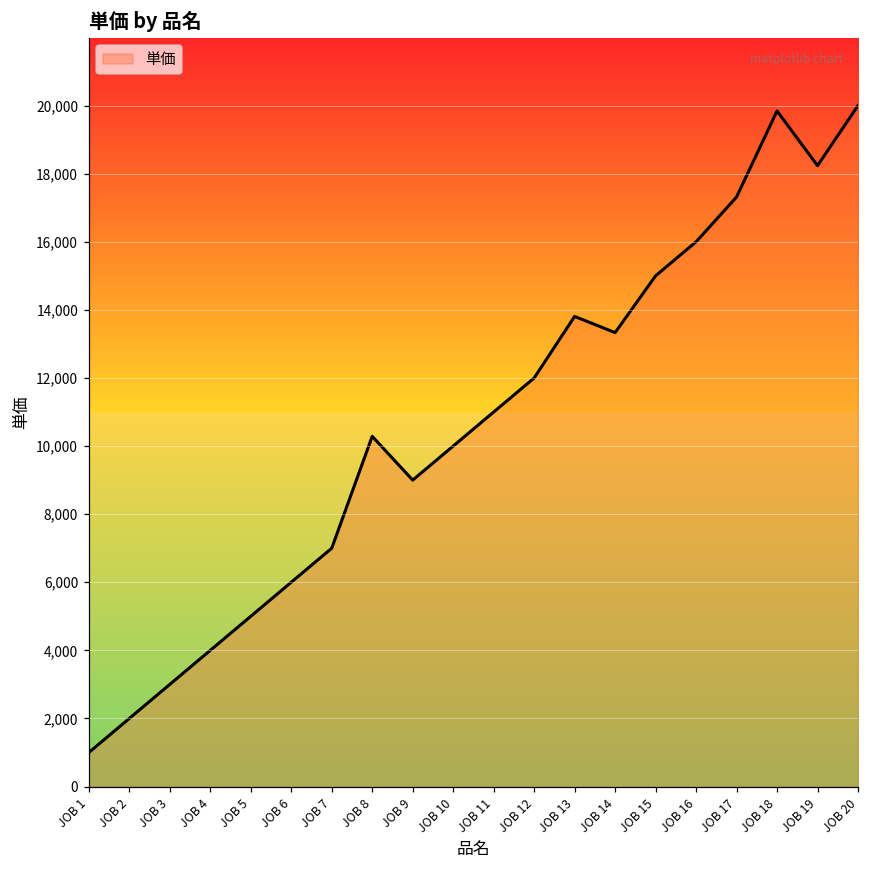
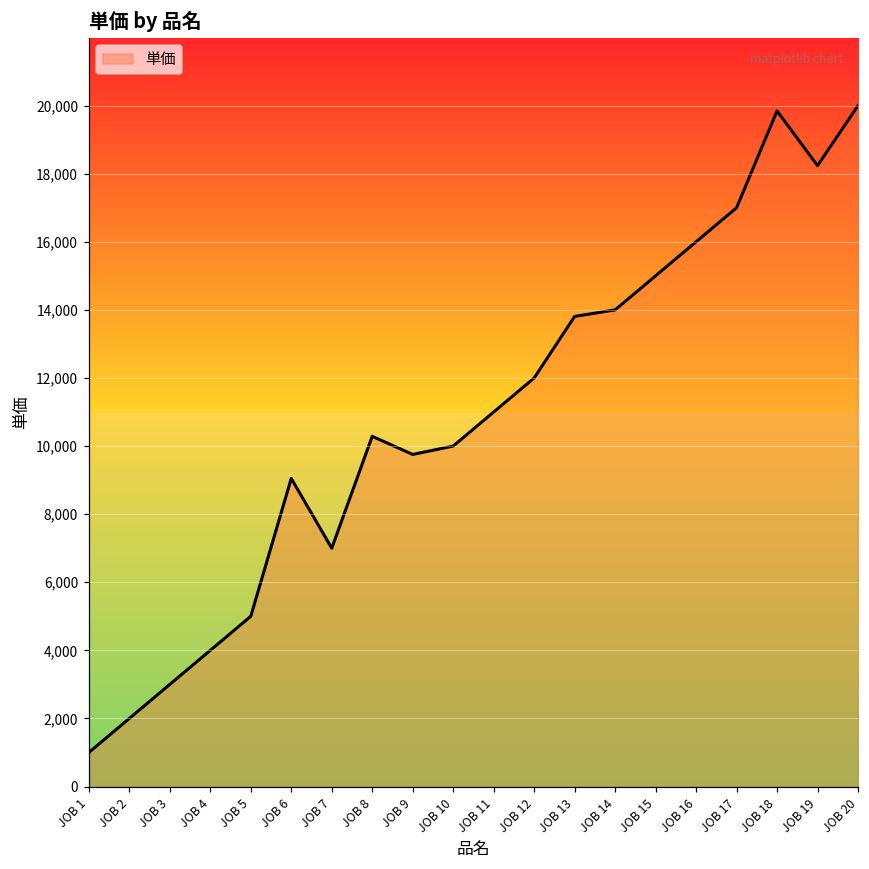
JOB 6: 6,000 -> 9,000
JOB 9: 9,000 -> 9,800
JOB 14: 13,300 -> 14,000
JOB 17: 17,300 -> 17,000
